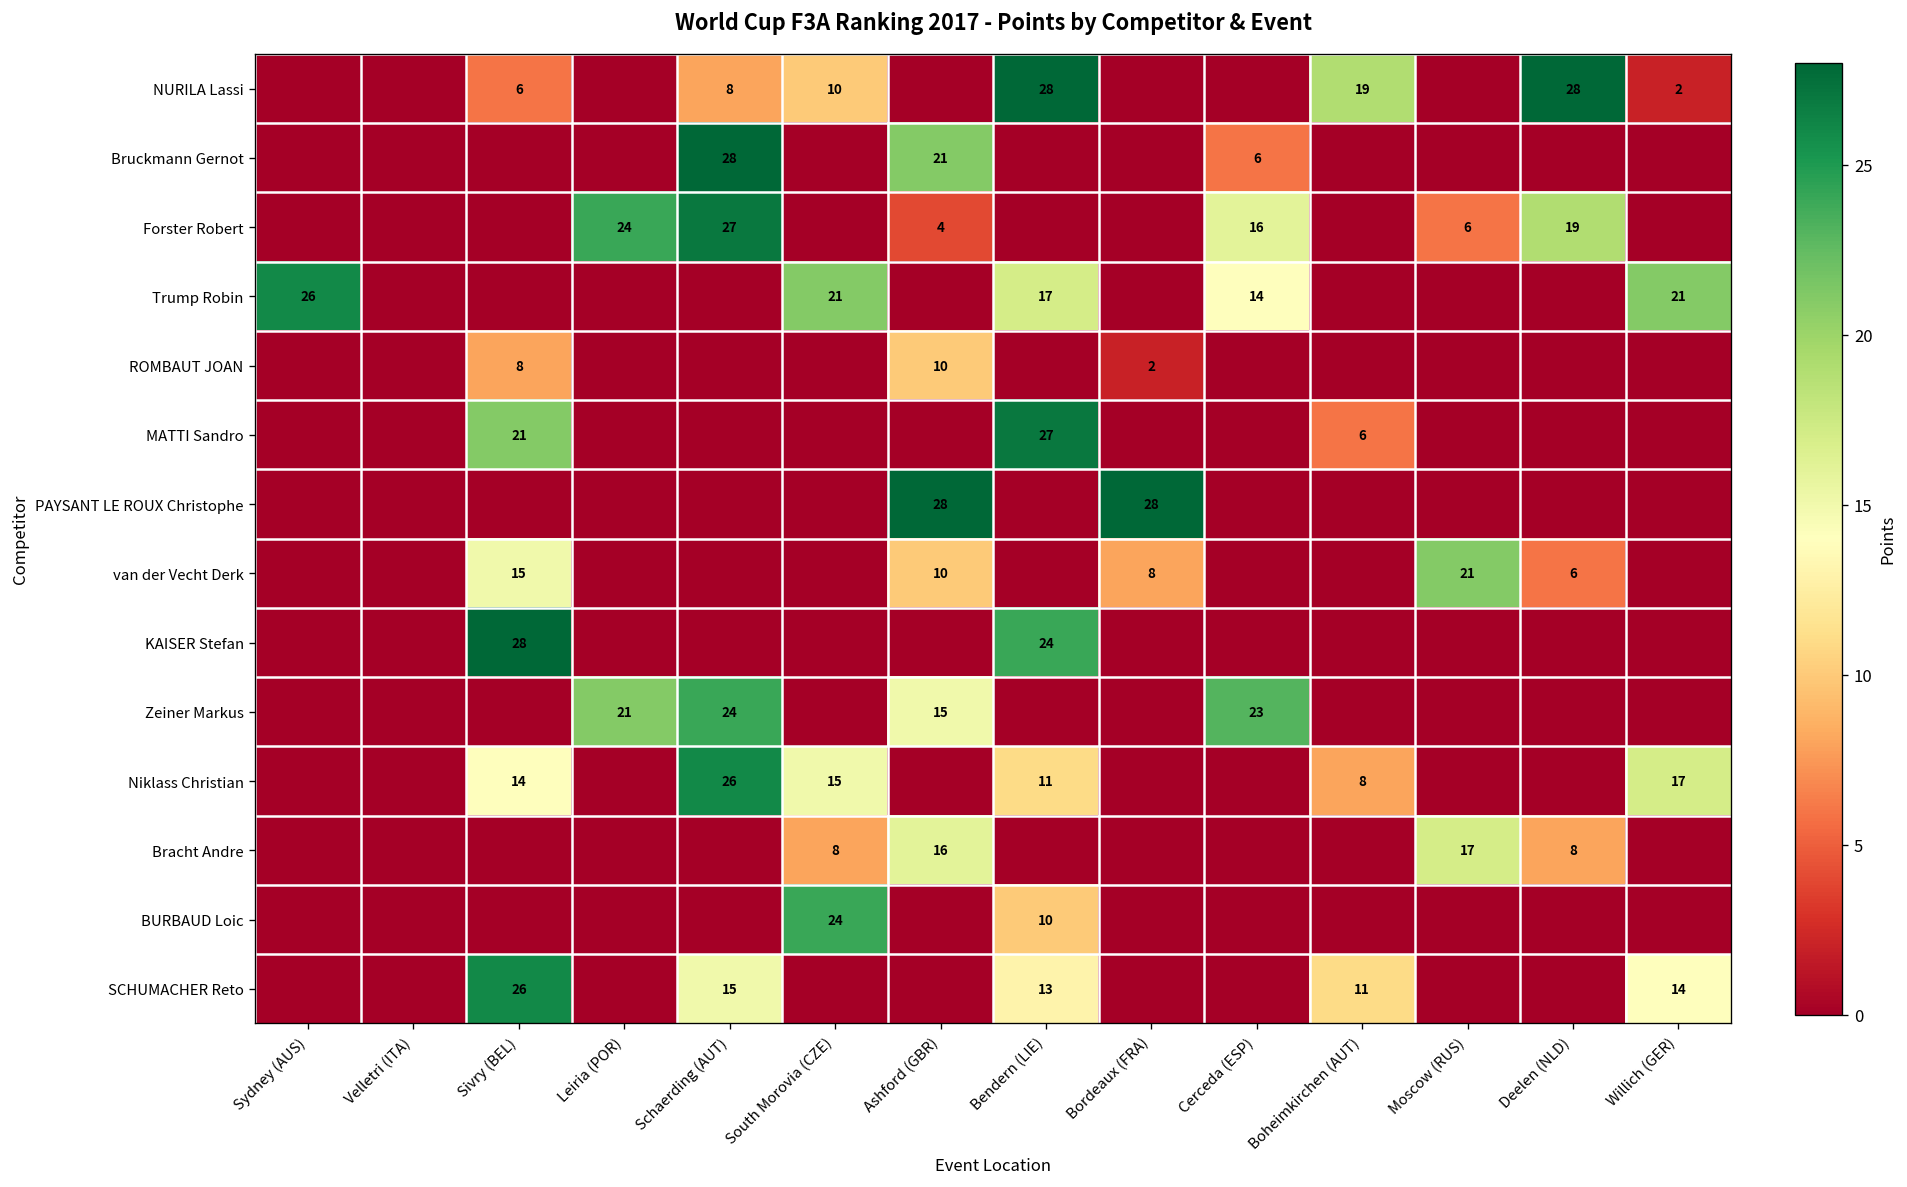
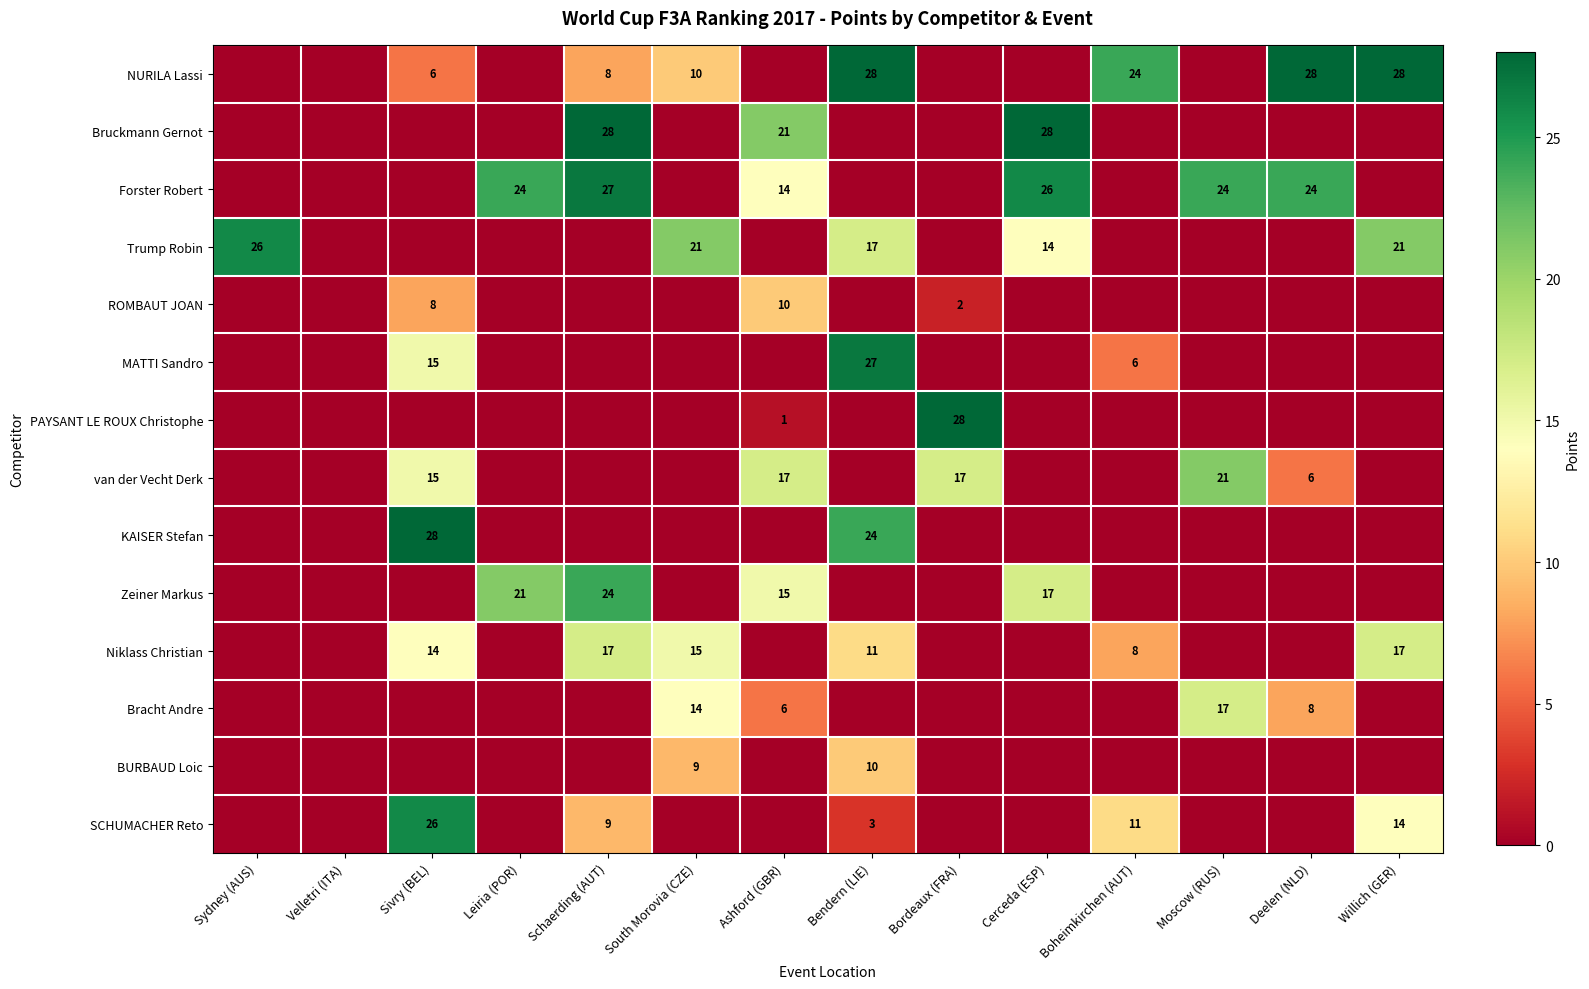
NURILA Lassi, Boheimkirchen (AUT): 19 -> 24
NURILA Lassi, Willich (GER): 2 -> 28
Bruckmann Gernot, Cerceda (ESP): 6 -> 28
Forster Robert, Ashford (GBR): 4 -> 14
Forster Robert, Cerceda (ESP): 16 -> 26
Forster Robert, Moscow (RUS): 6 -> 24
Forster Robert, Deelen (NLD): 19 -> 24
MATTI Sandro, Sivry (BEL): 21 -> 15
PAYSANT LE ROUX Christophe, Ashford (GBR): 28 -> 1
van der Vecht Derk, Ashford (GBR): 10 -> 17
van der Vecht Derk, Bordeaux (FRA): 8 -> 17
Zeiner Markus, Cerceda (ESP): 23 -> 17
Niklass Christian, Schaerding (AUT): 26 -> 17
Bracht Andre, South Morovia (CZE): 8 -> 14
Bracht Andre, Ashford (GBR): 16 -> 6
BURBAUD Loic, South Morovia (CZE): 24 -> 9
SCHUMACHER Reto, Schaerding (AUT): 15 -> 9
SCHUMACHER Reto, Bendern (LIE): 13 -> 3
